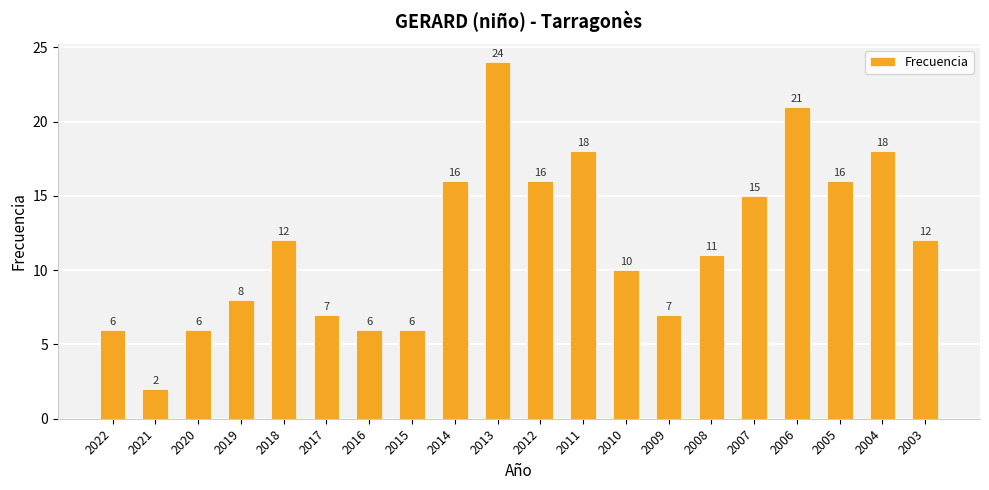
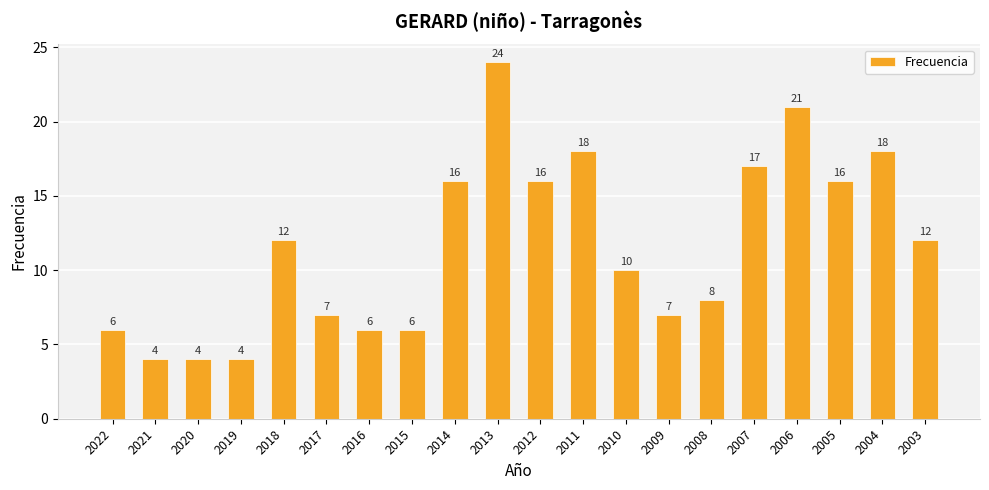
2021: 2 -> 4
2020: 6 -> 4
2019: 8 -> 4
2008: 11 -> 8
2007: 15 -> 17
